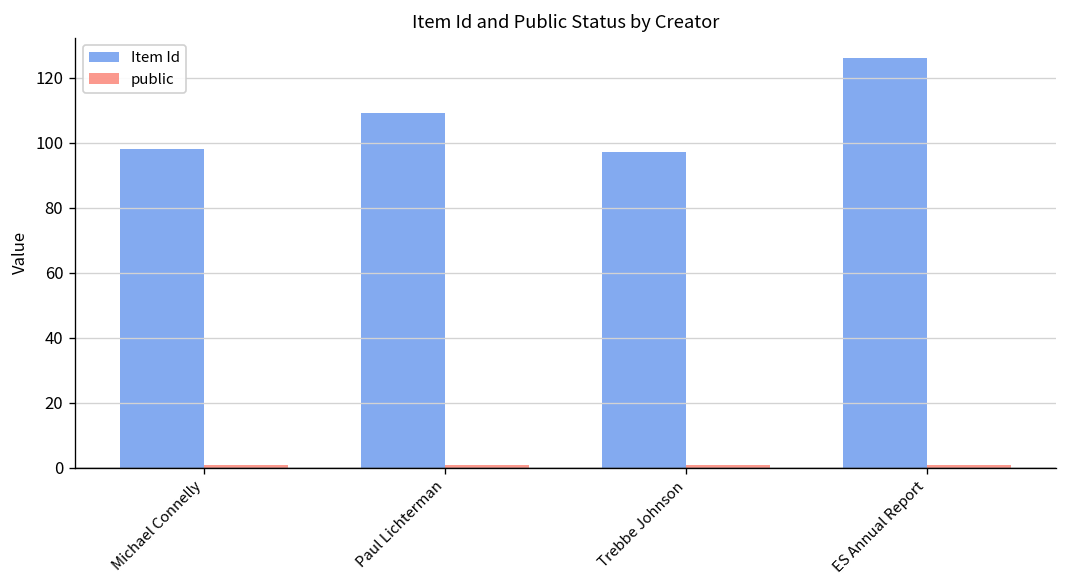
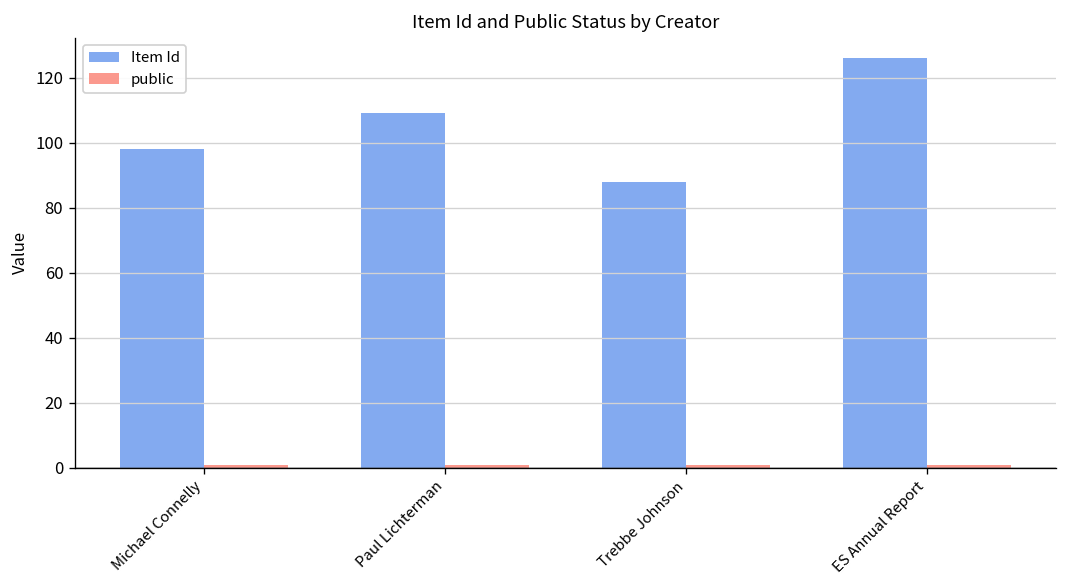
Item Id, Trebbe Johnson: 97 -> 88
